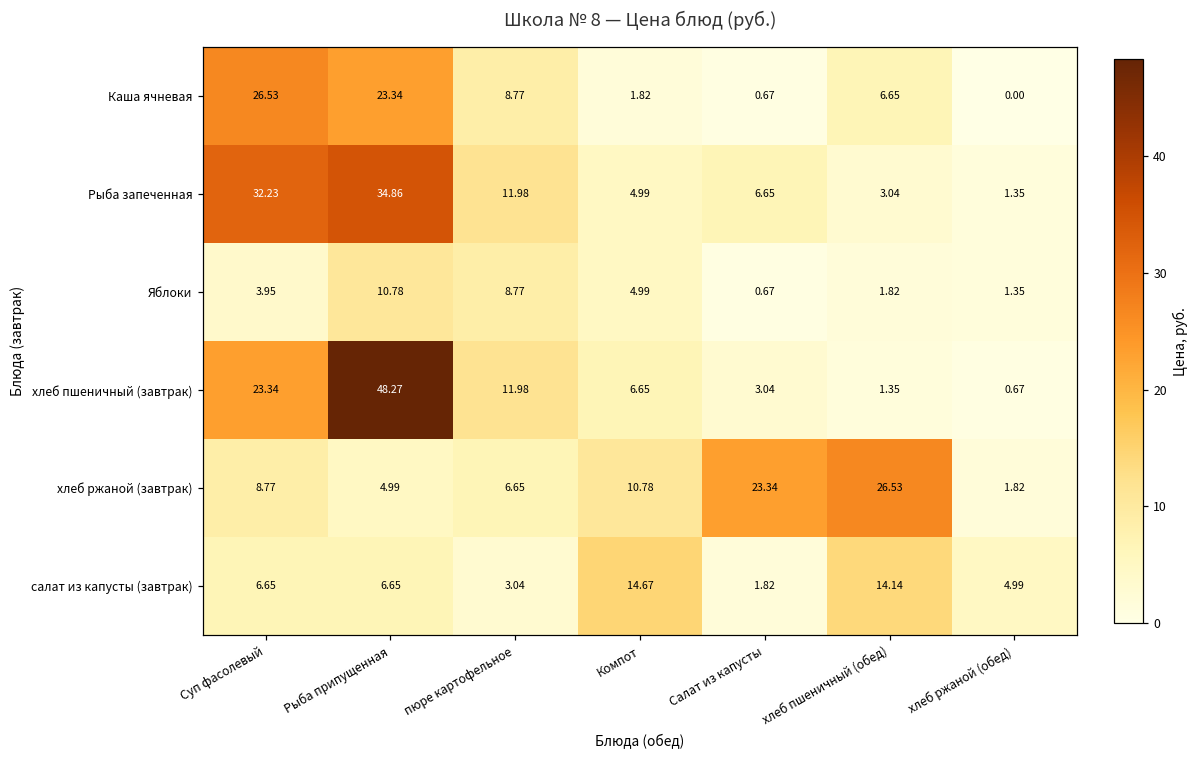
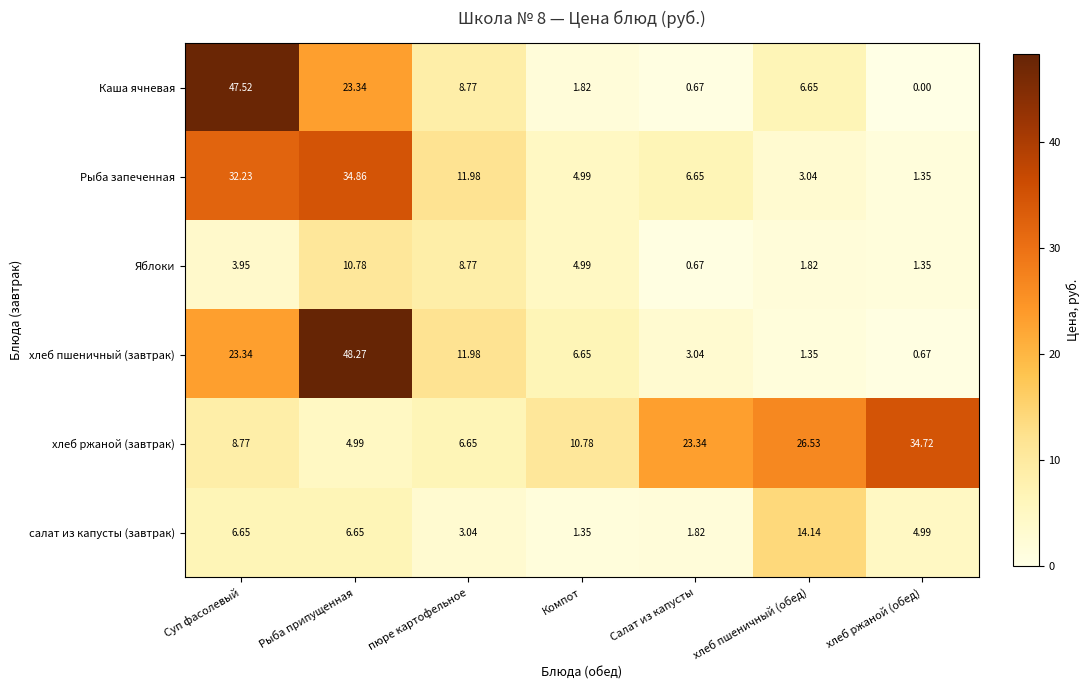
Каша ячневая, Суп фасолевый: 26.53 -> 47.52
хлеб ржаной (завтрак), хлеб ржаной (обед): 1.82 -> 34.72
салат из капусты (завтрак), Компот: 14.67 -> 1.35
